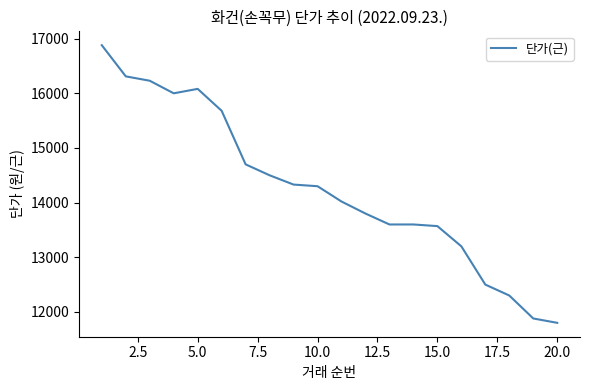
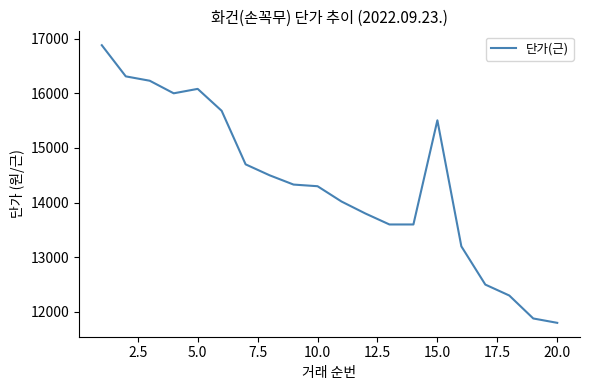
15.0: 13600 -> 15500
